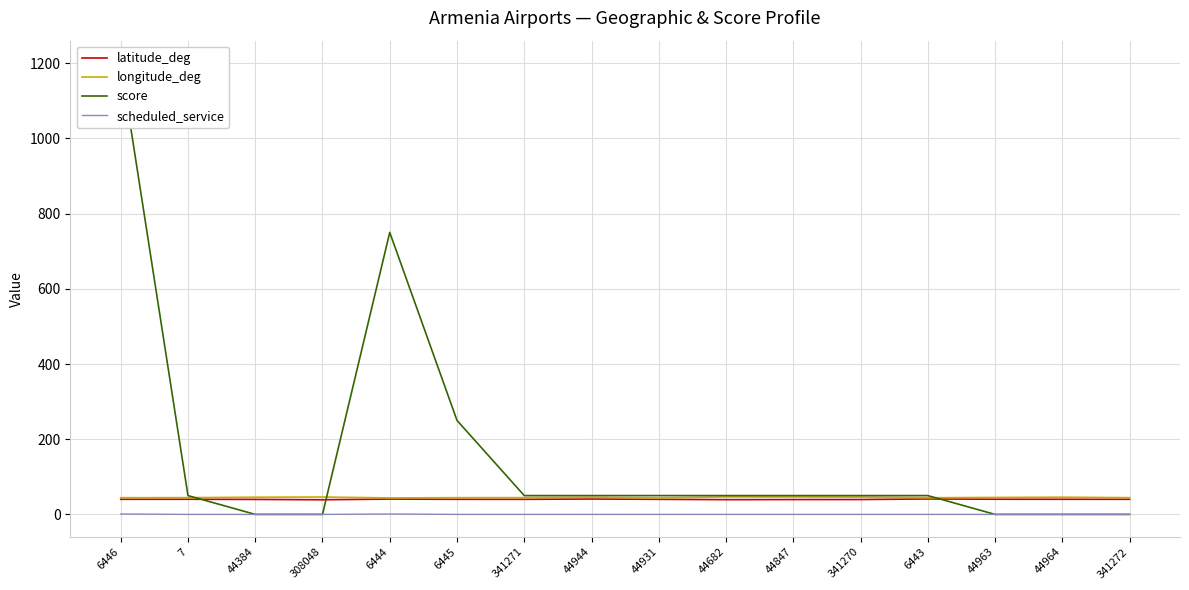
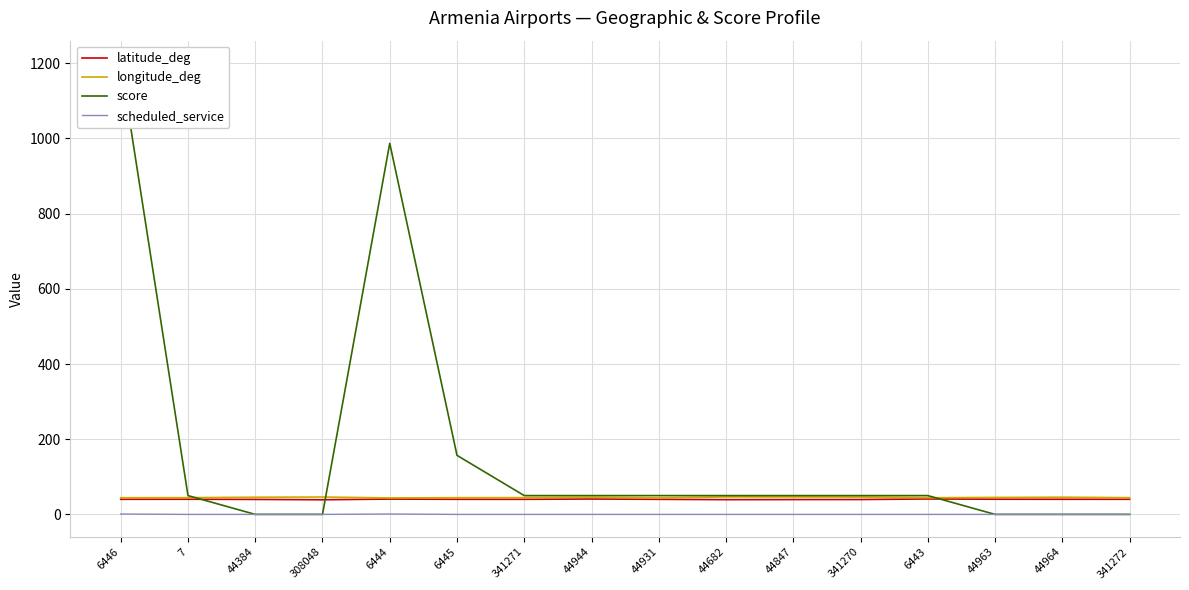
score, 6444: 750 -> 990
score, 6445: 250 -> 160
